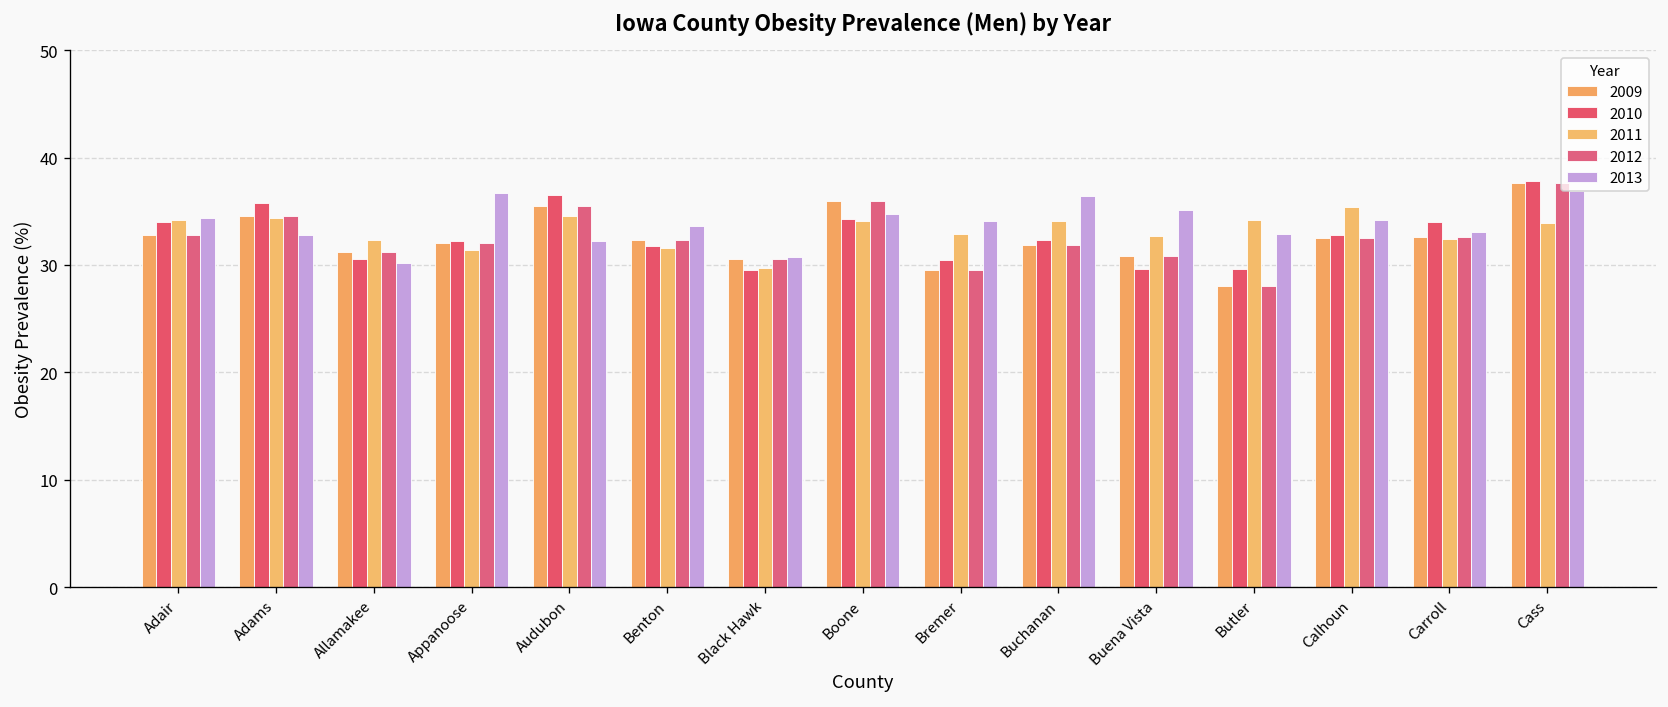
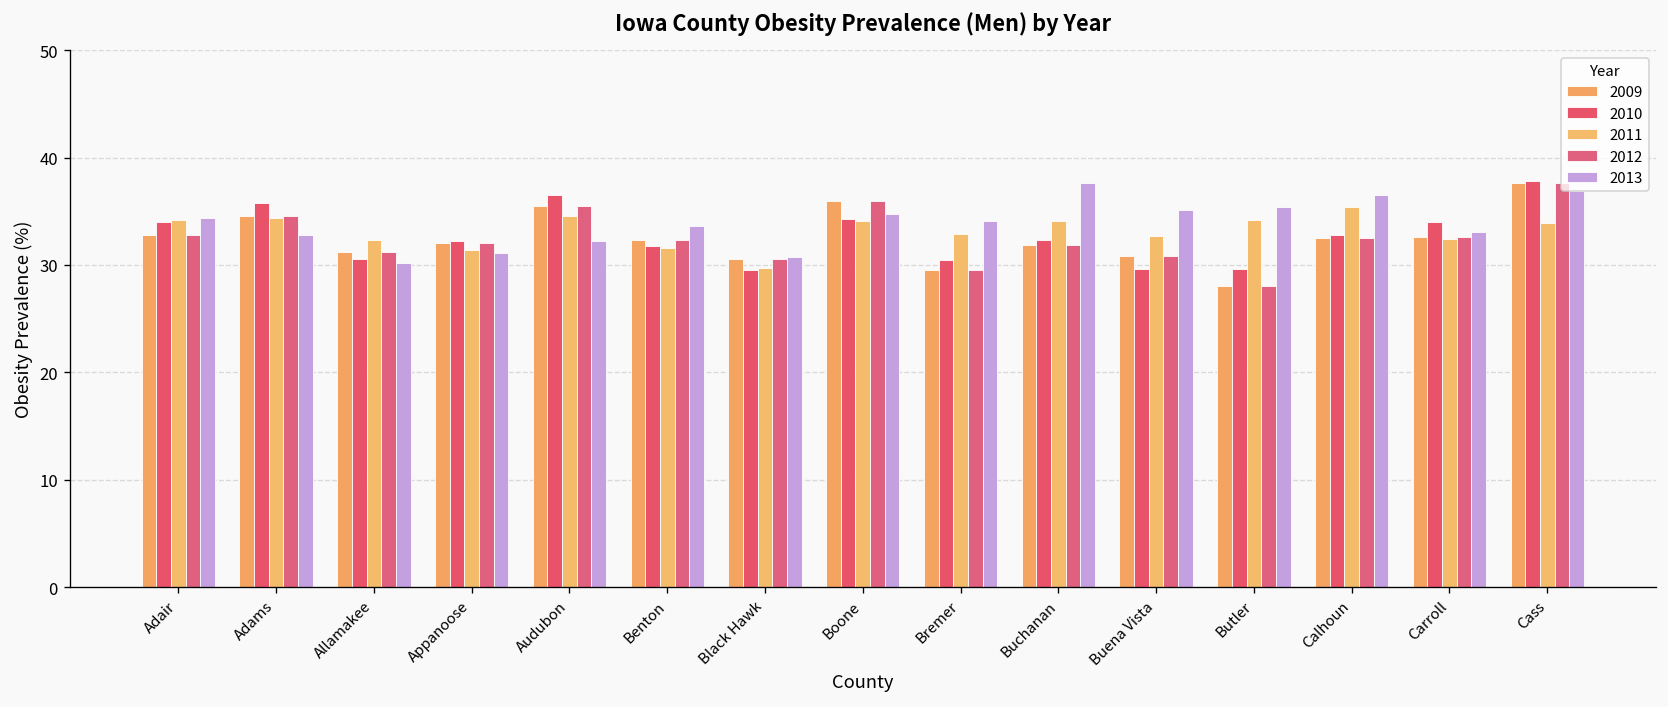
2013, Appanoose: 37 -> 31
2013, Buchanan: 36 -> 38
2013, Butler: 33 -> 35
2013, Calhoun: 34 -> 37
